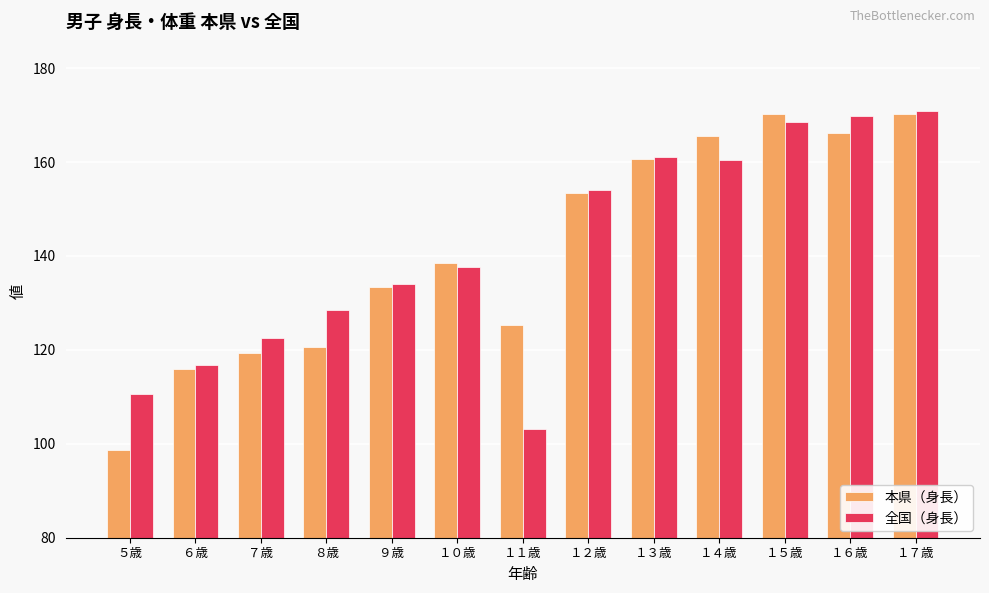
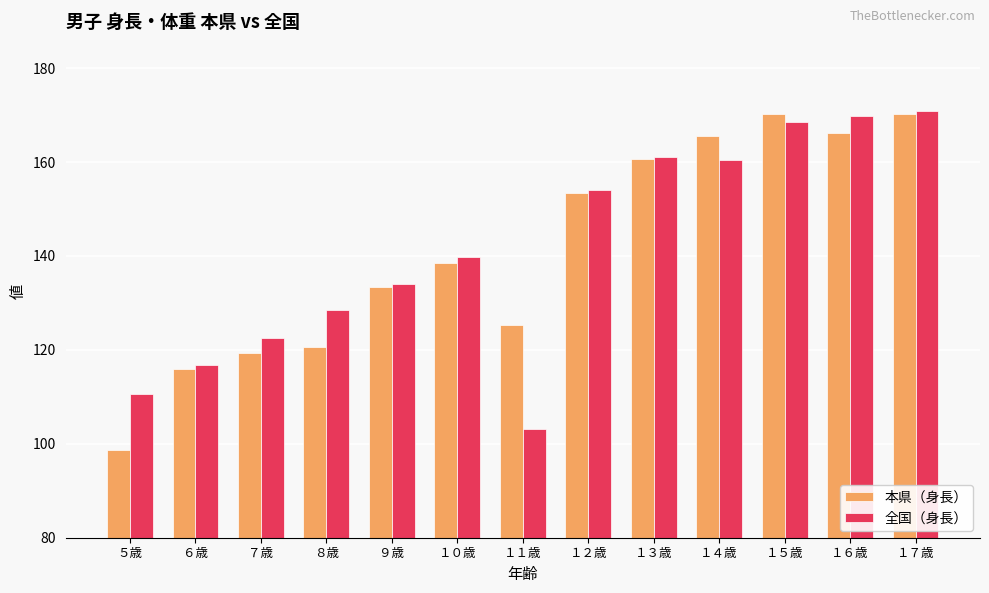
全国（身長）, １０歳: 138 -> 140
